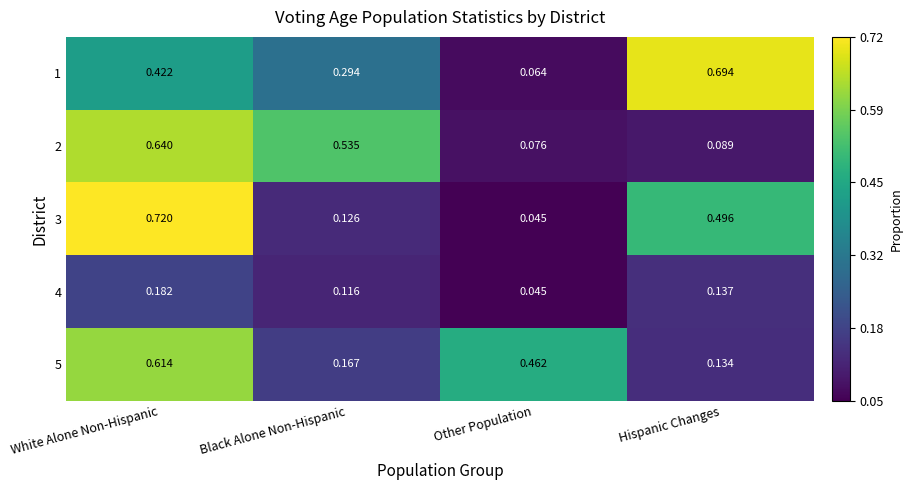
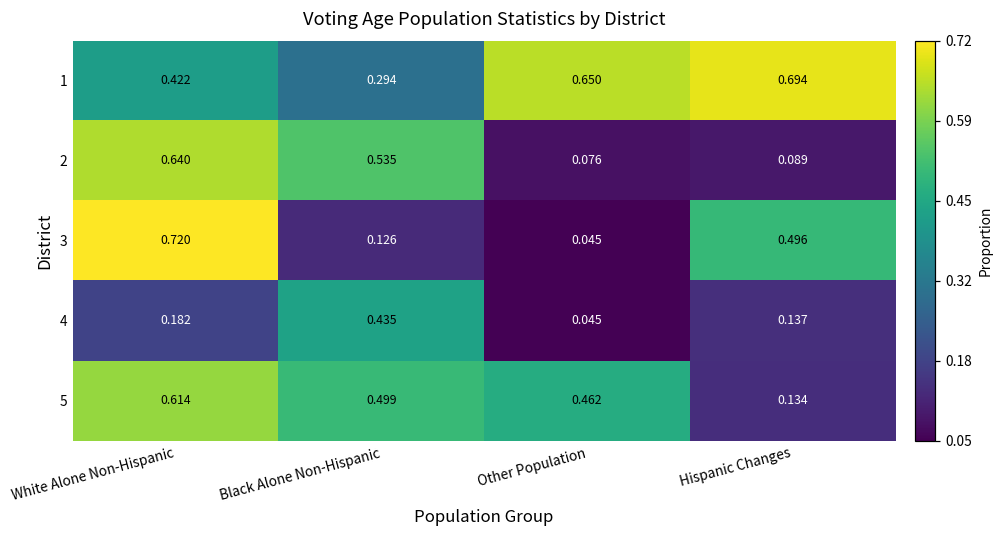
1, Other Population: 0.064 -> 0.650
4, Black Alone Non-Hispanic: 0.116 -> 0.435
5, Black Alone Non-Hispanic: 0.167 -> 0.499
